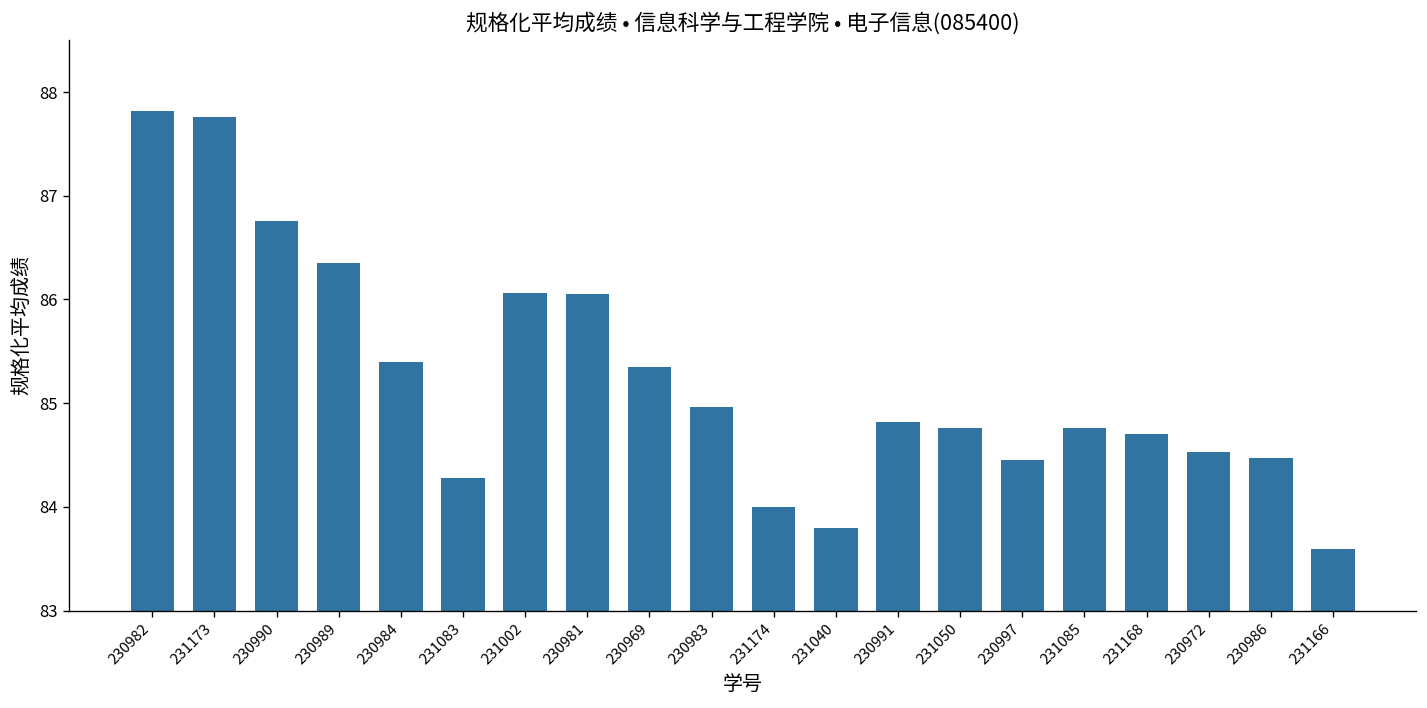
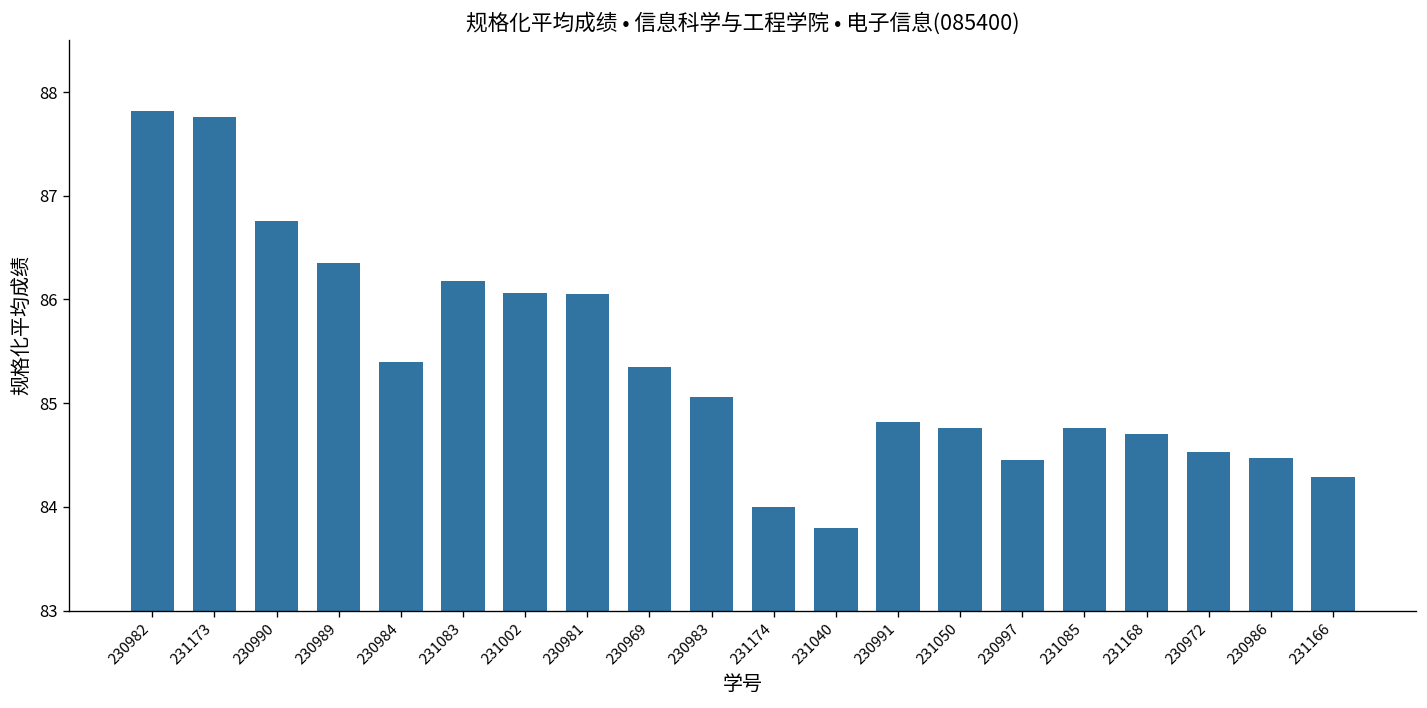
231083: 84.3 -> 86.2
230983: 85.0 -> 85.1
231166: 83.6 -> 84.3
